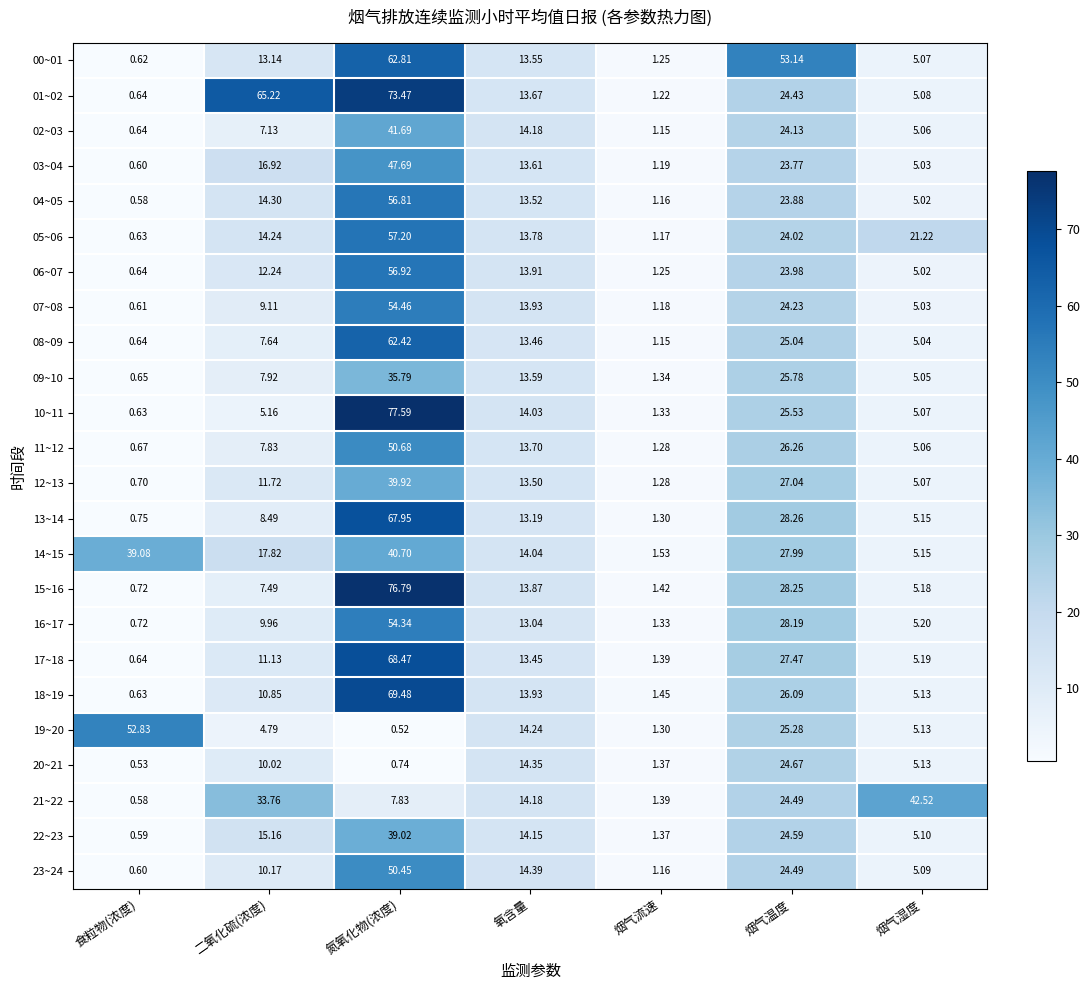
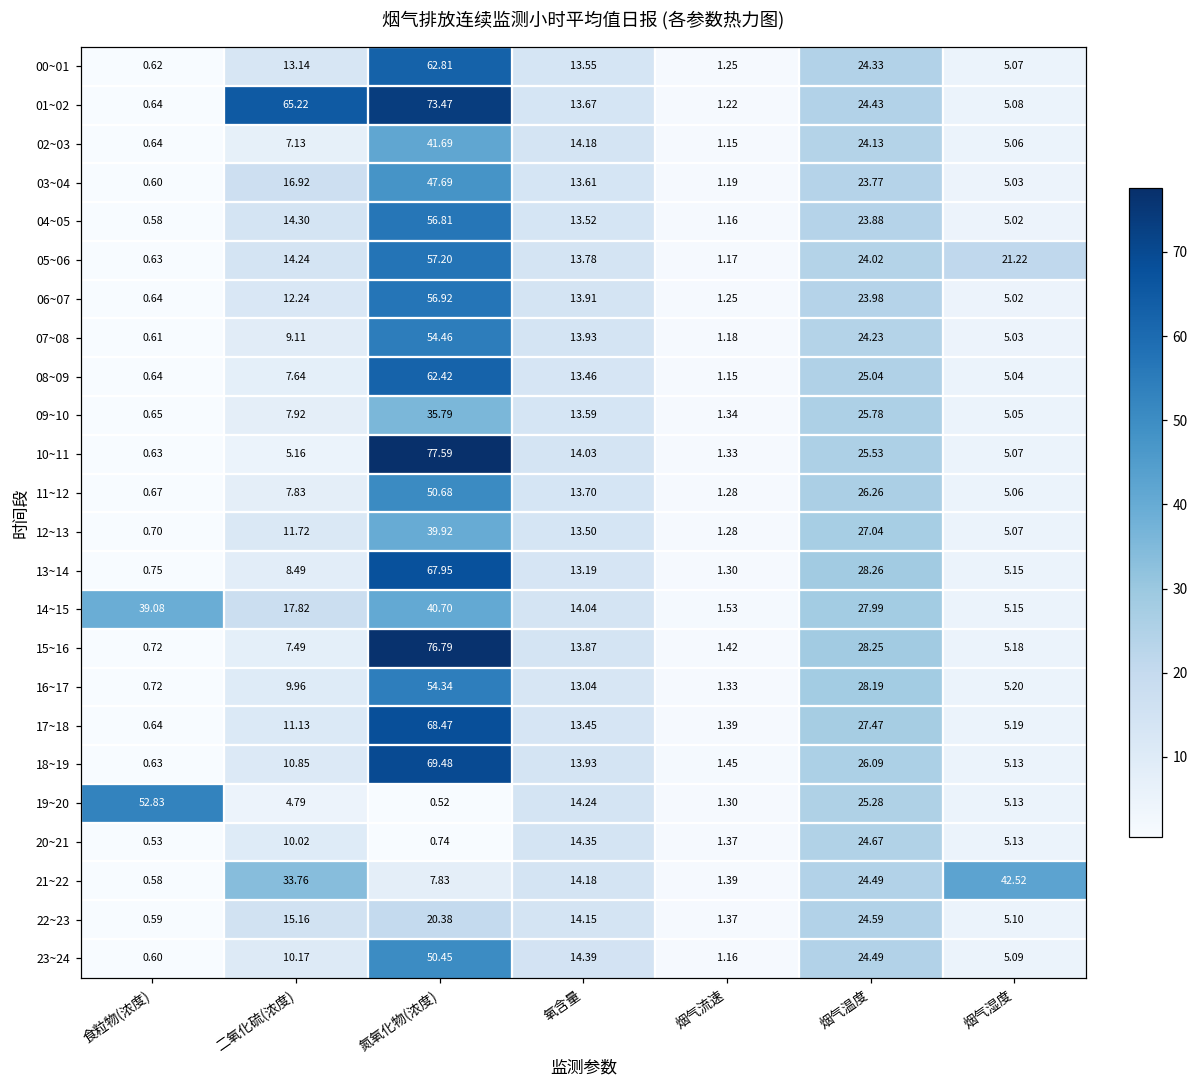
00~01, 烟气温度: 53.14 -> 24.33
22~23, 氮氧化物(浓度): 39.02 -> 20.38
